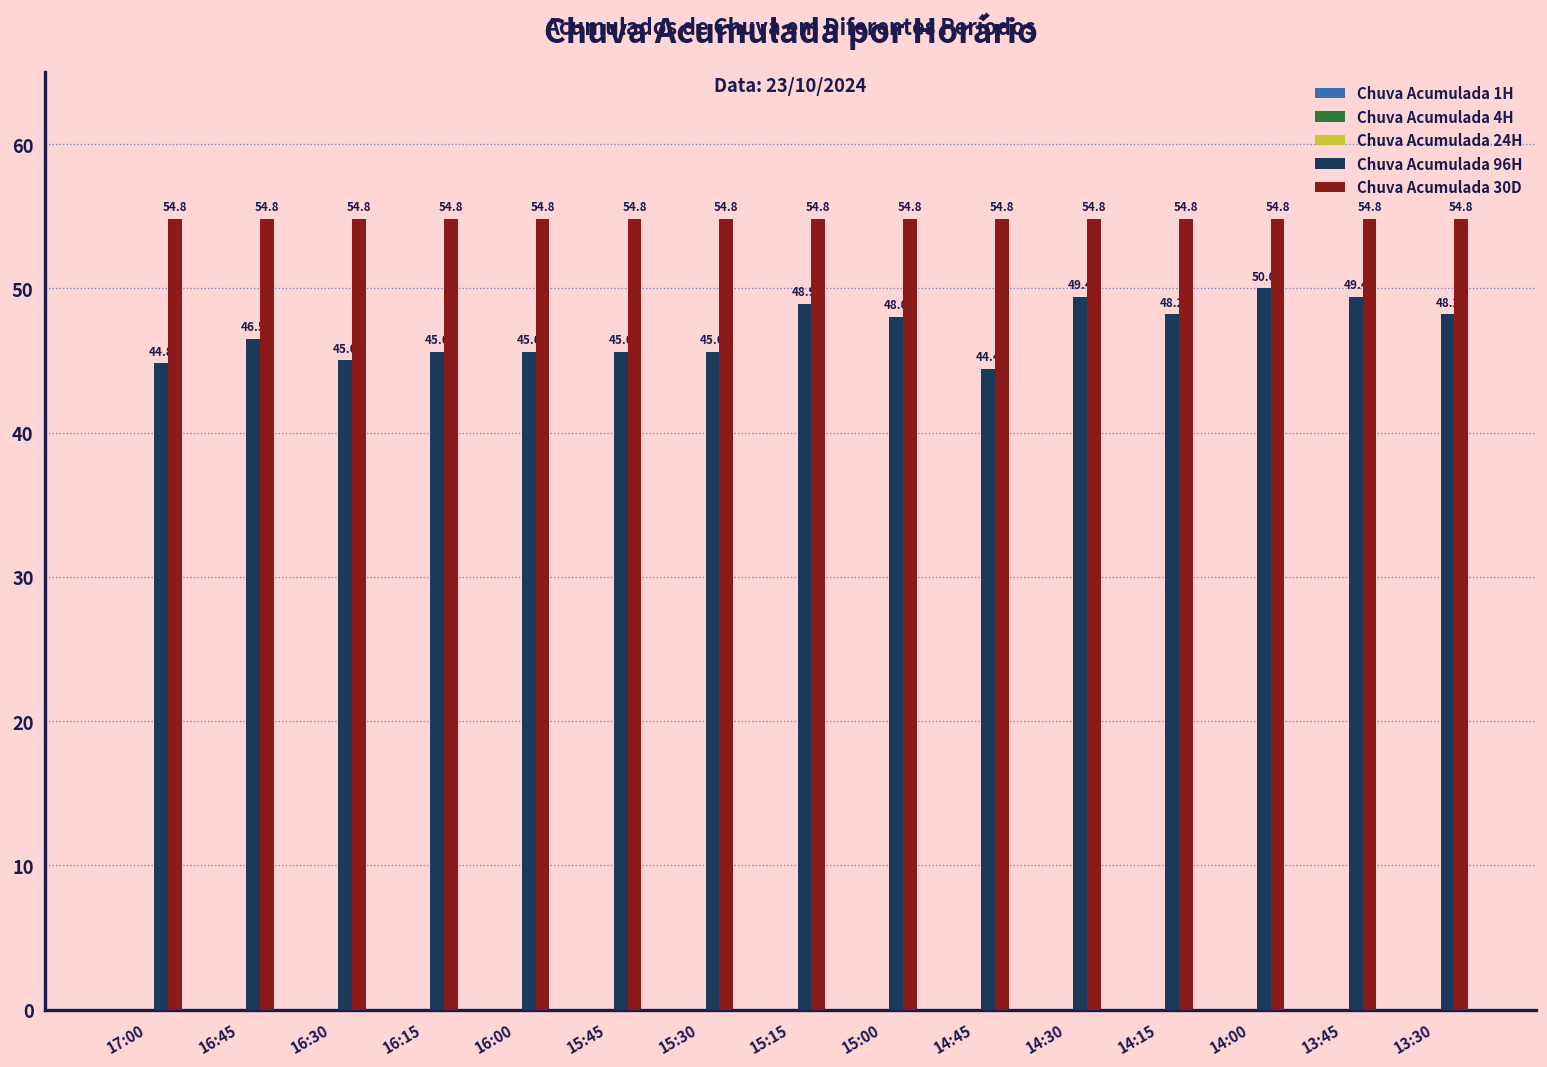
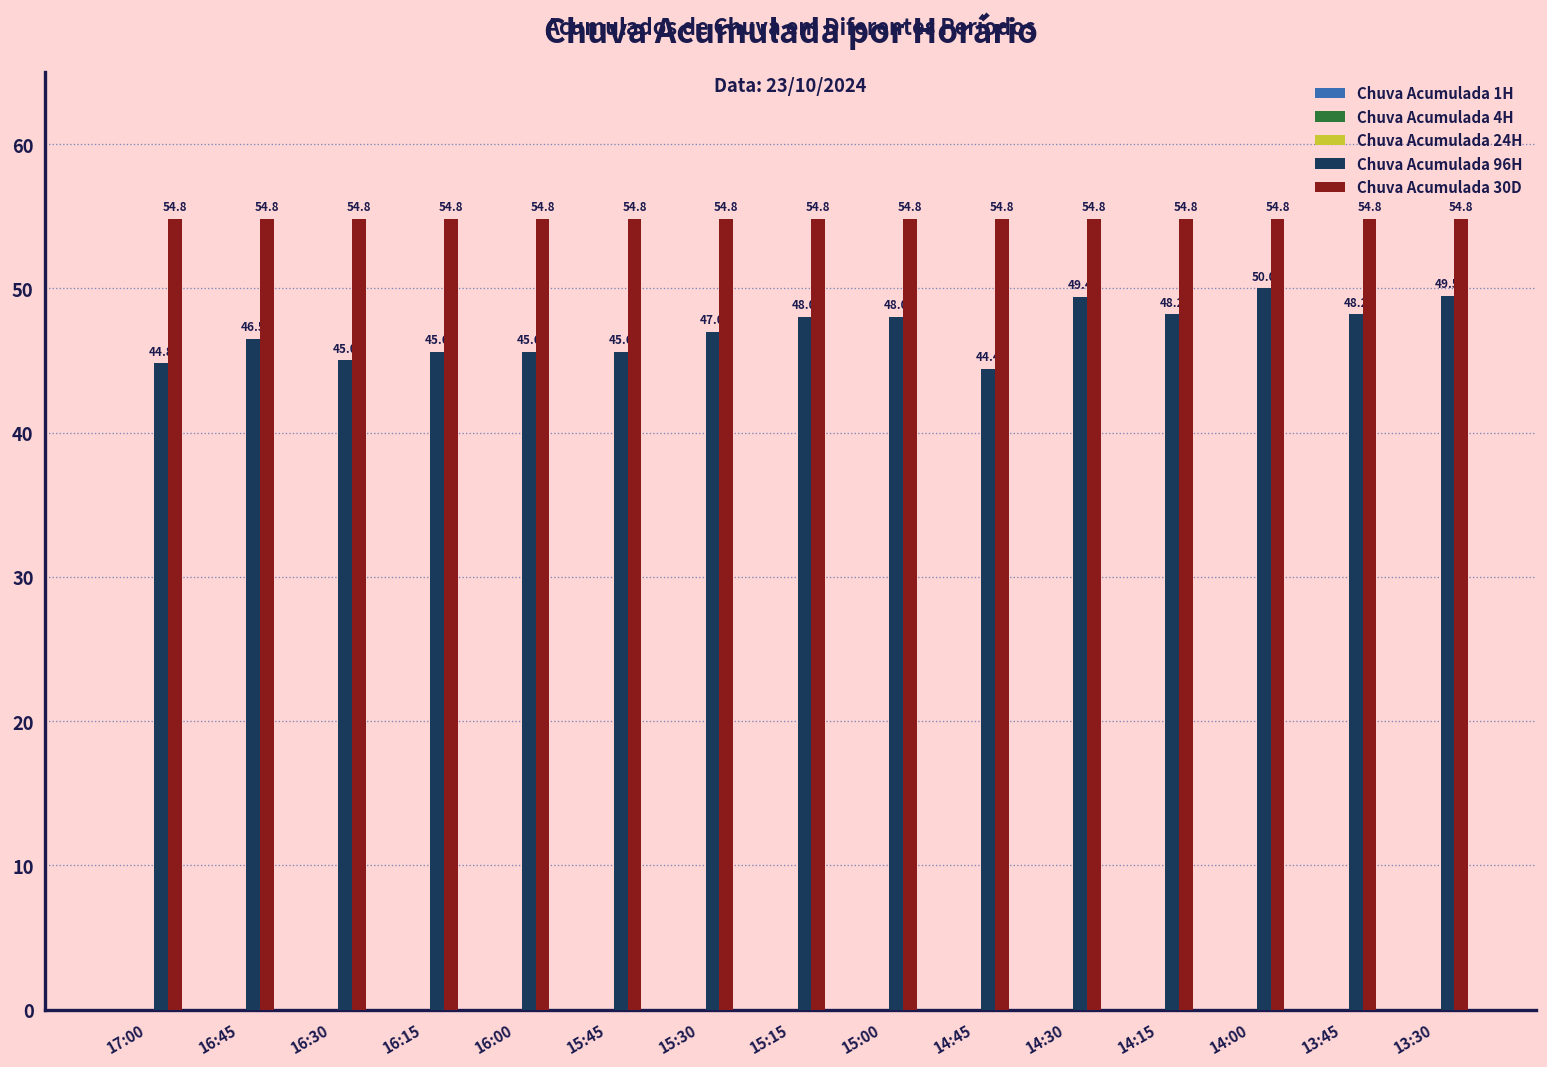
Chuva Acumulada 96H, 15:30: 45.6 -> 47.0
Chuva Acumulada 96H, 15:15: 48.9 -> 48.0
Chuva Acumulada 96H, 13:45: 49.4 -> 48.2
Chuva Acumulada 96H, 13:30: 48.2 -> 49.5
